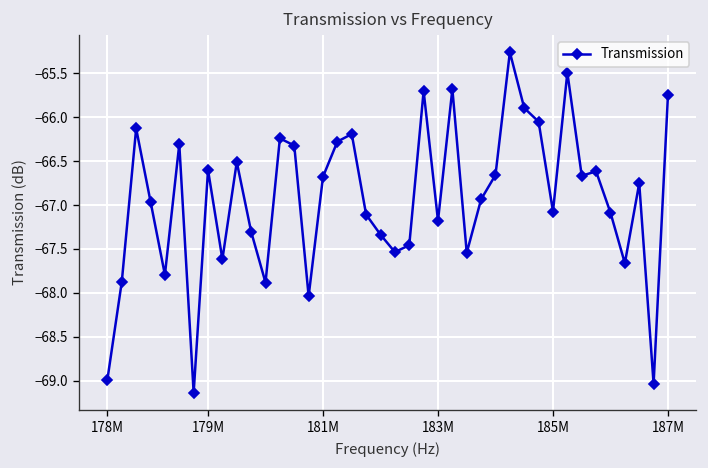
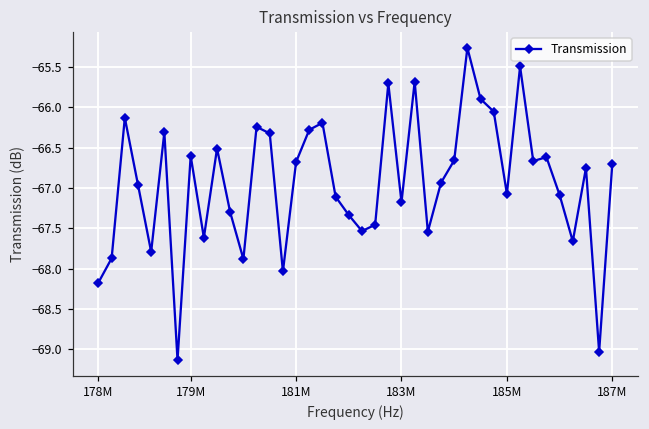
178M: -69.0 -> -68.2
187M: -65.7 -> -66.7
